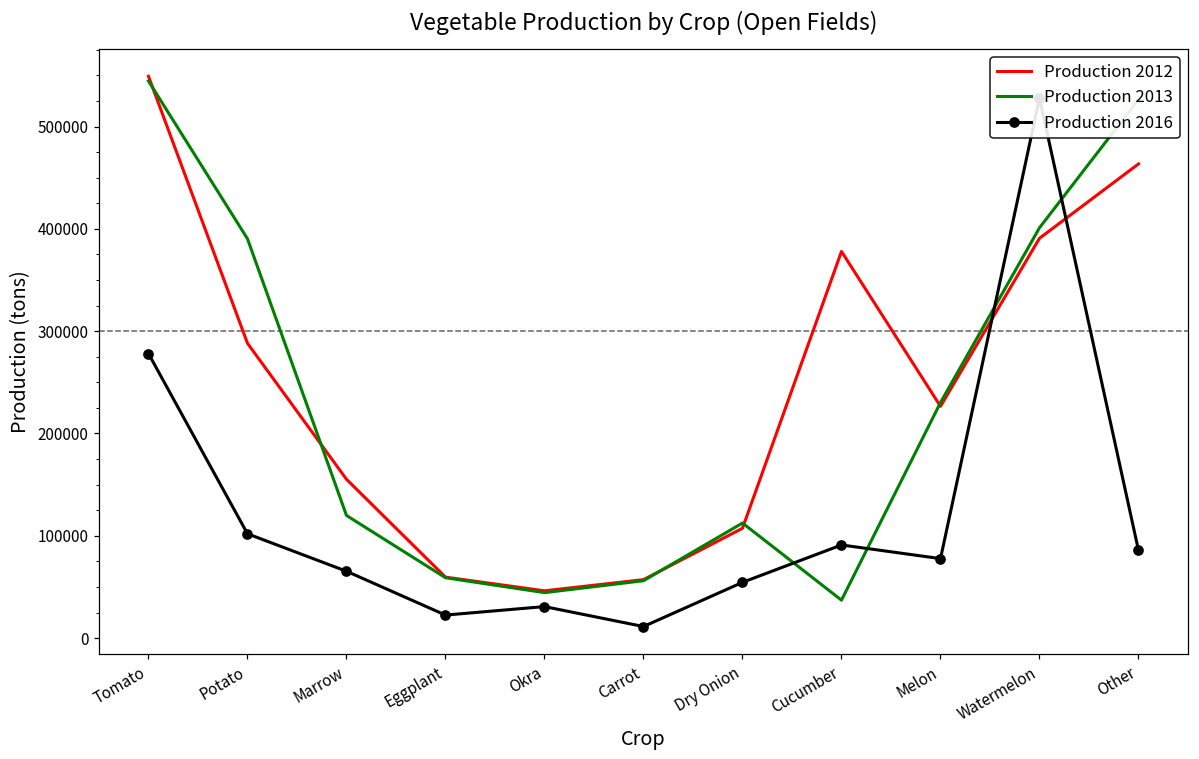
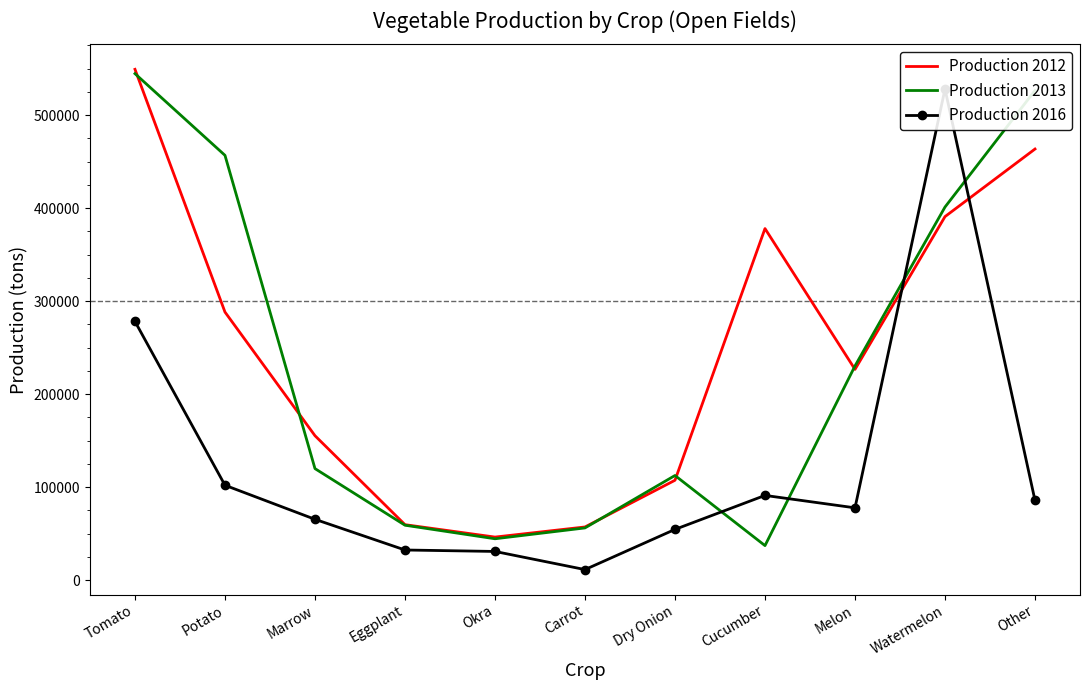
Production 2013, Potato: 390000 -> 460000
Production 2016, Eggplant: 20000 -> 30000
